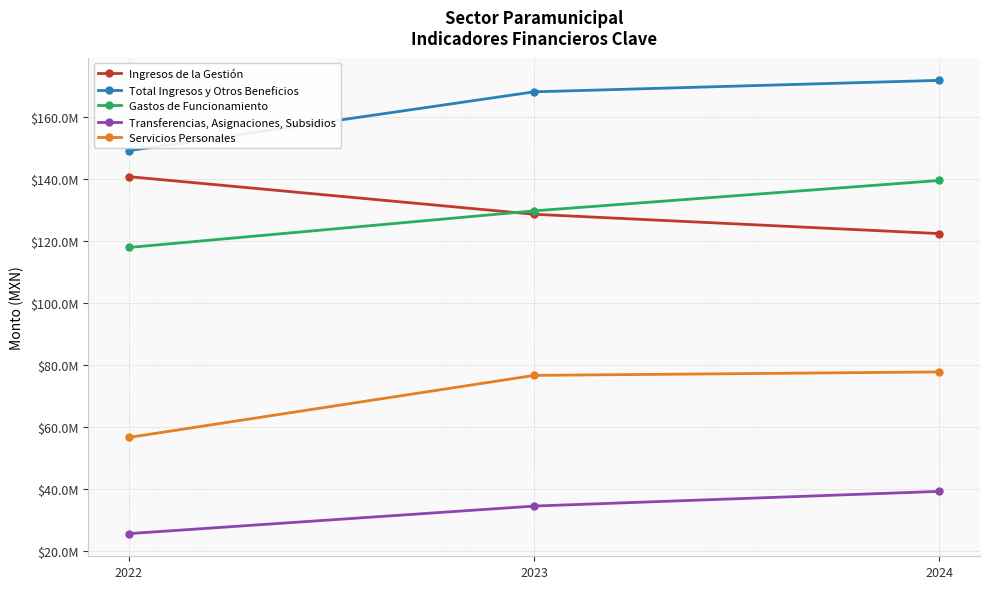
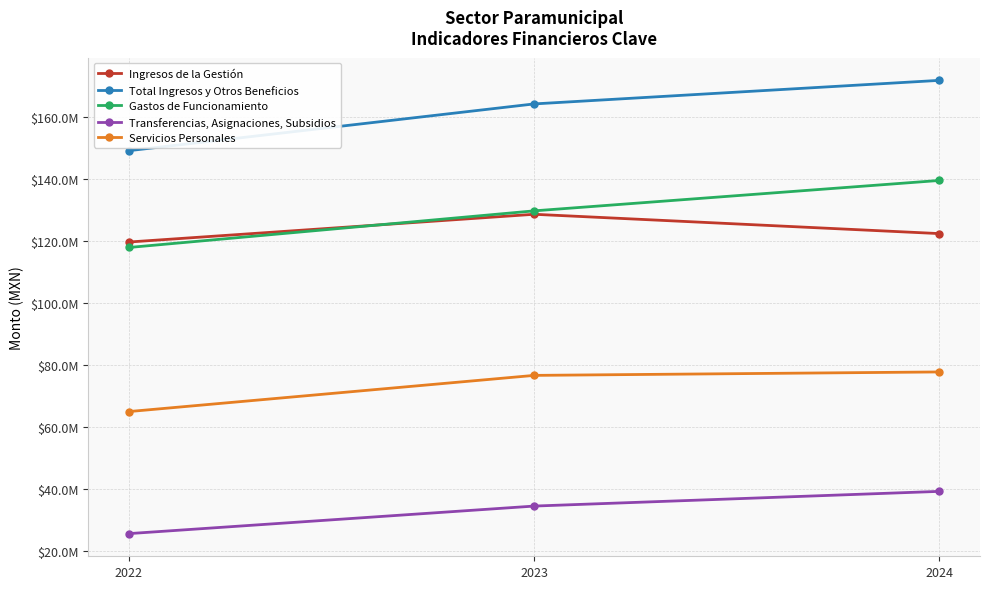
Ingresos de la Gestión, 2022: $141000000 -> $120000000
Servicios Personales, 2022: $57000000 -> $65000000
Total Ingresos y Otros Beneficios, 2023: $168000000 -> $164000000
